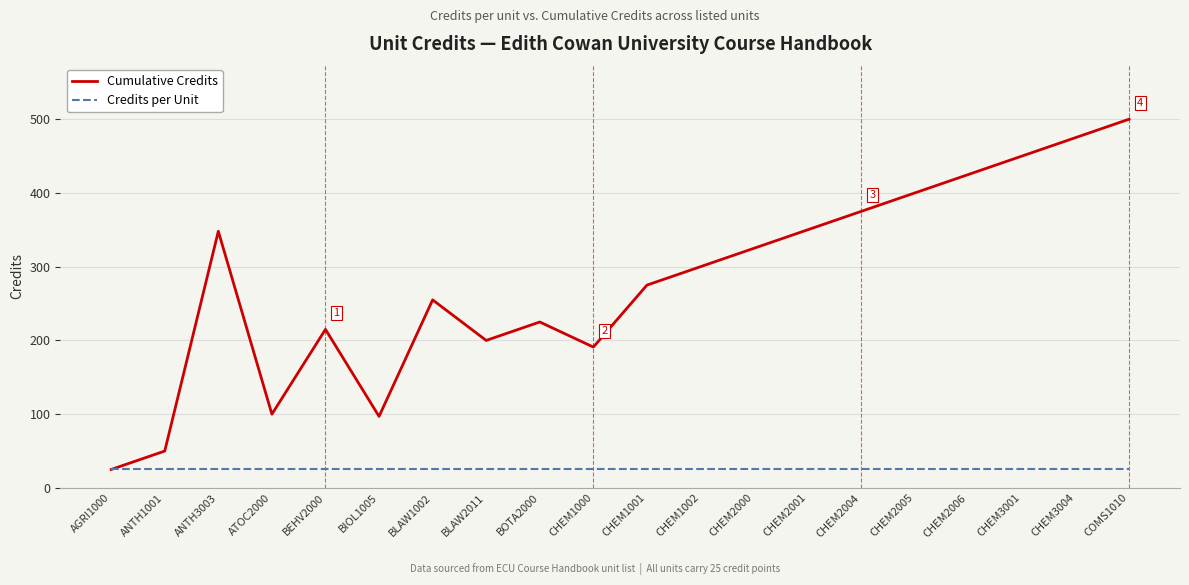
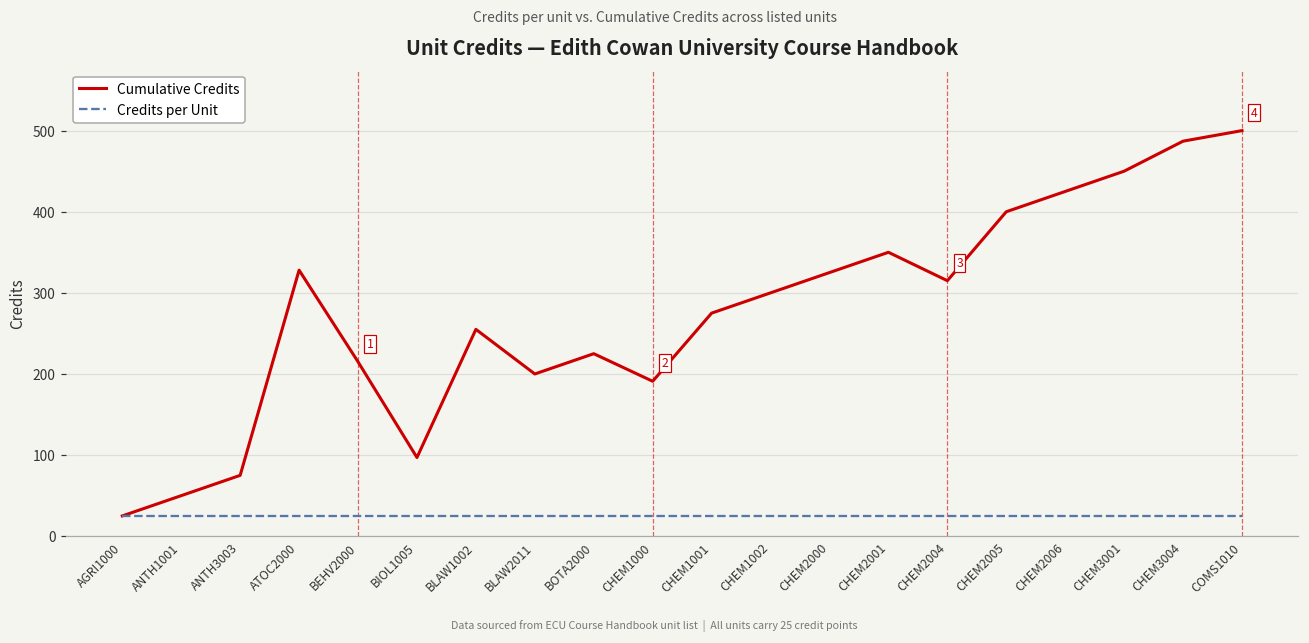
Cumulative Credits, ANTH3003: 350 -> 80
Cumulative Credits, ATOC2000: 100 -> 330
Cumulative Credits, CHEM2004: 380 -> 320
Cumulative Credits, CHEM3004: 480 -> 490
